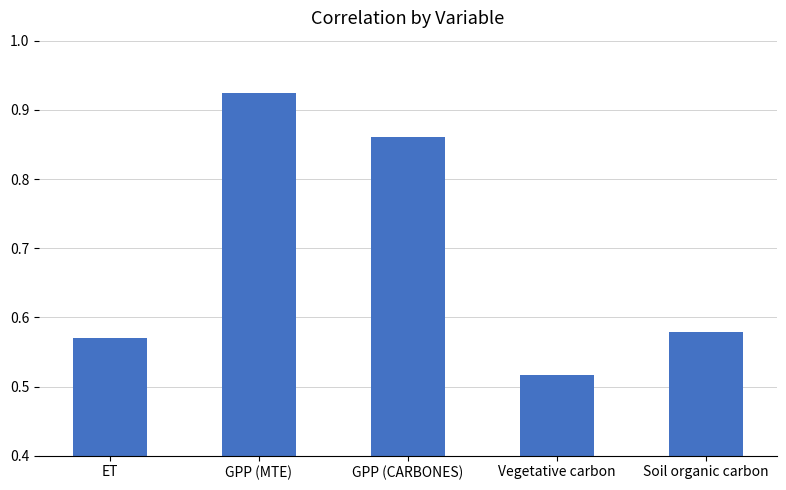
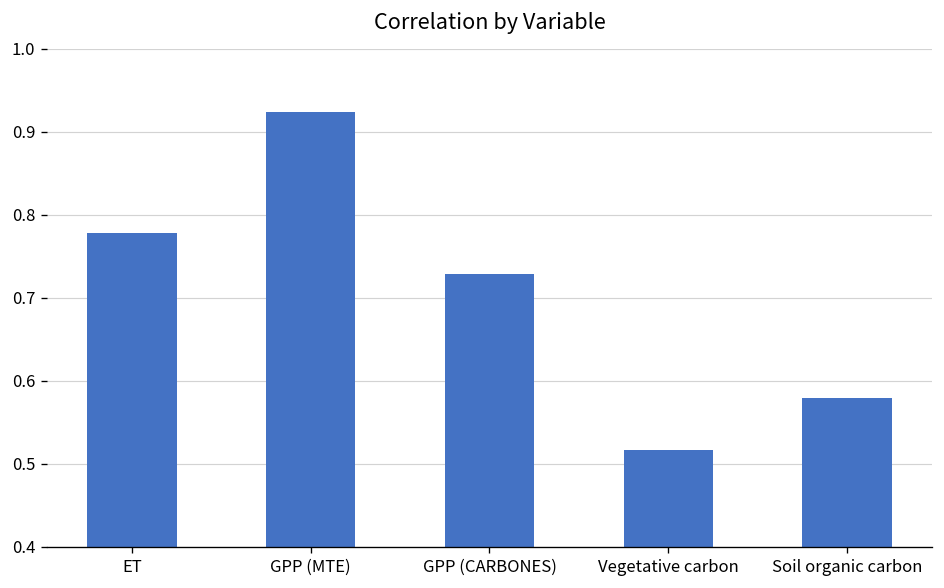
ET: 0.57 -> 0.78
GPP (CARBONES): 0.86 -> 0.73
